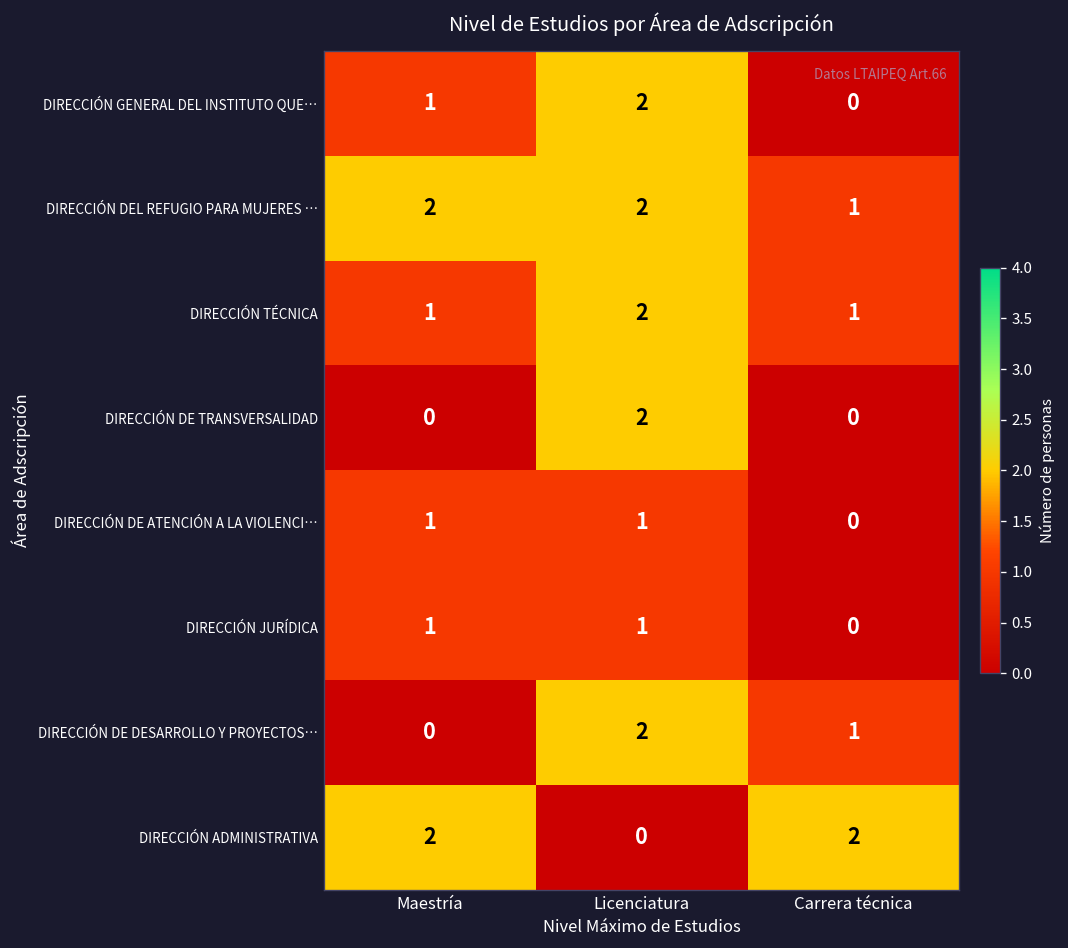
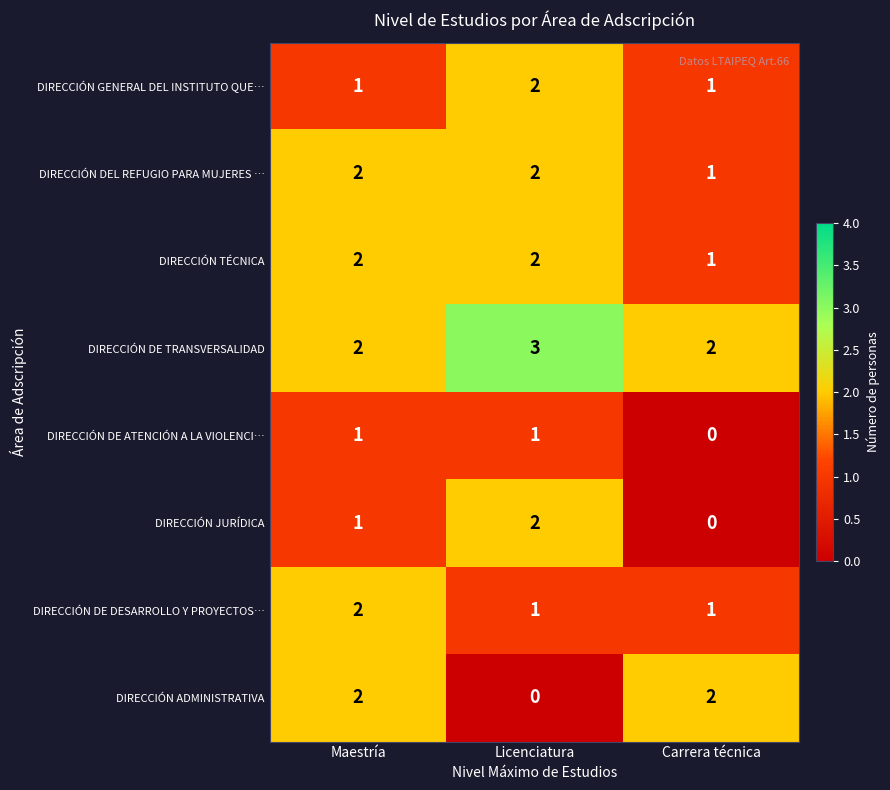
DIRECCIÓN GENERAL DEL INSTITUTO QUE…, Carrera técnica: 0 -> 1
DIRECCIÓN TÉCNICA, Maestría: 1 -> 2
DIRECCIÓN DE TRANSVERSALIDAD, Maestría: 0 -> 2
DIRECCIÓN DE TRANSVERSALIDAD, Licenciatura: 2 -> 3
DIRECCIÓN DE TRANSVERSALIDAD, Carrera técnica: 0 -> 2
DIRECCIÓN JURÍDICA, Licenciatura: 1 -> 2
DIRECCIÓN DE DESARROLLO Y PROYECTOS…, Maestría: 0 -> 2
DIRECCIÓN DE DESARROLLO Y PROYECTOS…, Licenciatura: 2 -> 1
